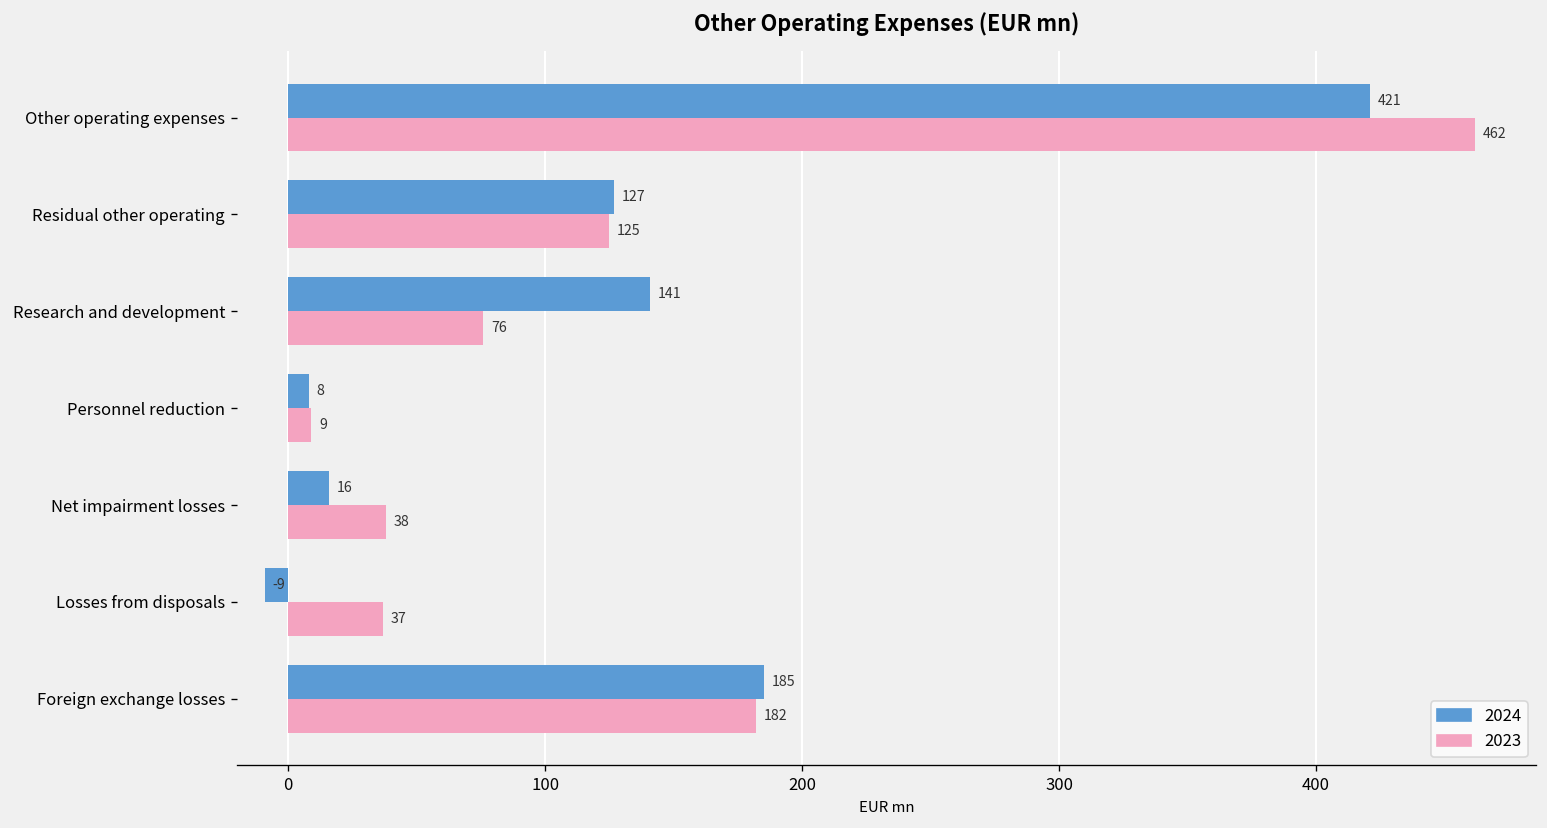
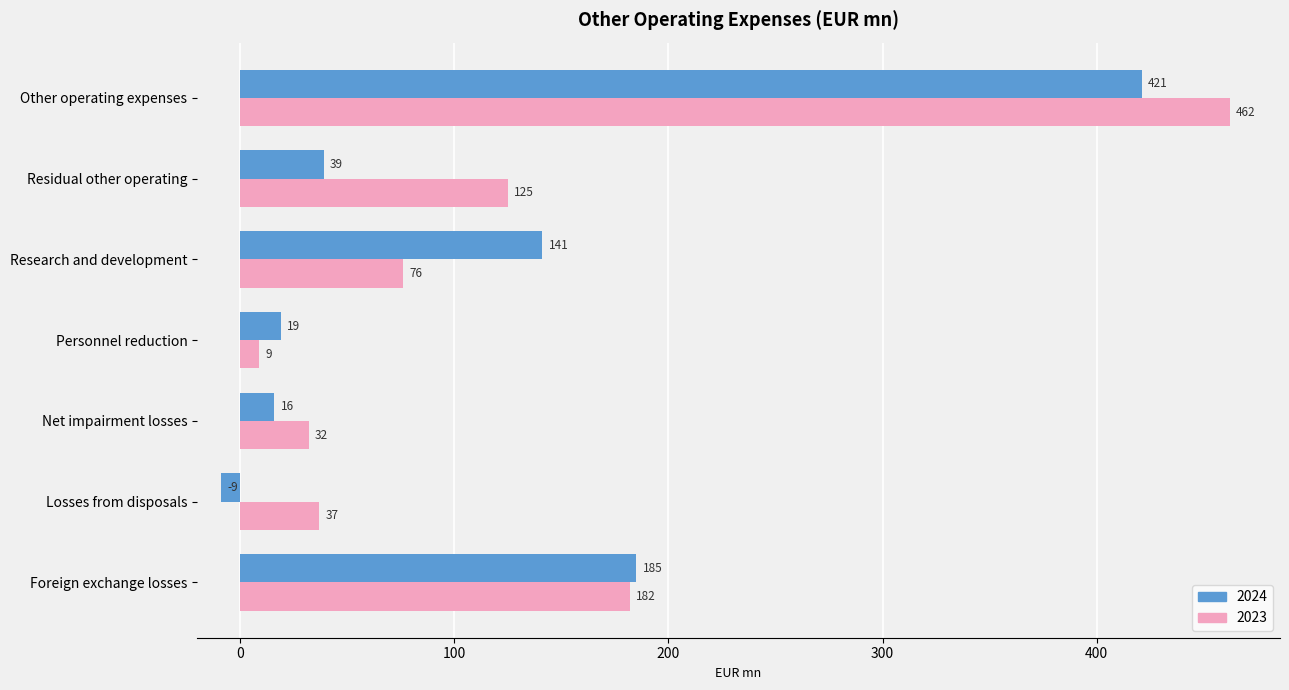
2024, Residual other operating: 127 -> 39
2024, Personnel reduction: 8 -> 19
2023, Net impairment losses: 38 -> 32
